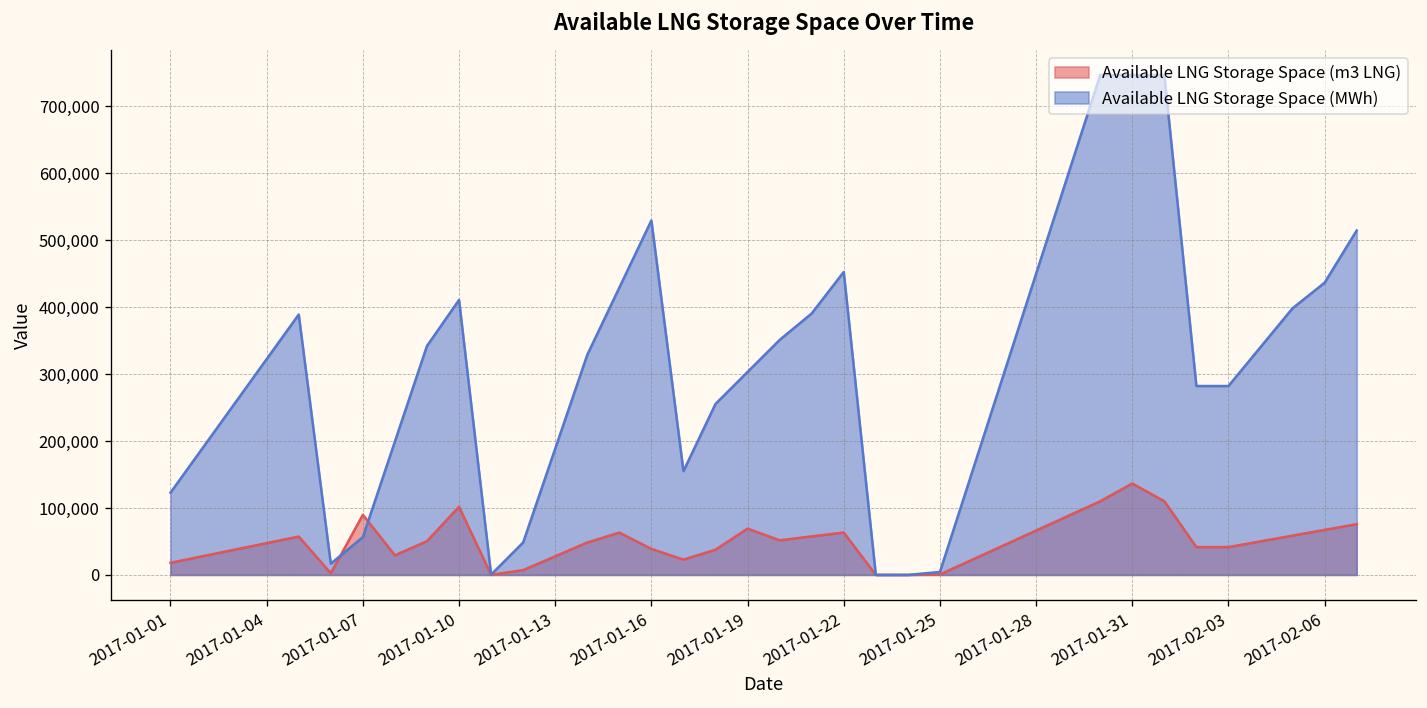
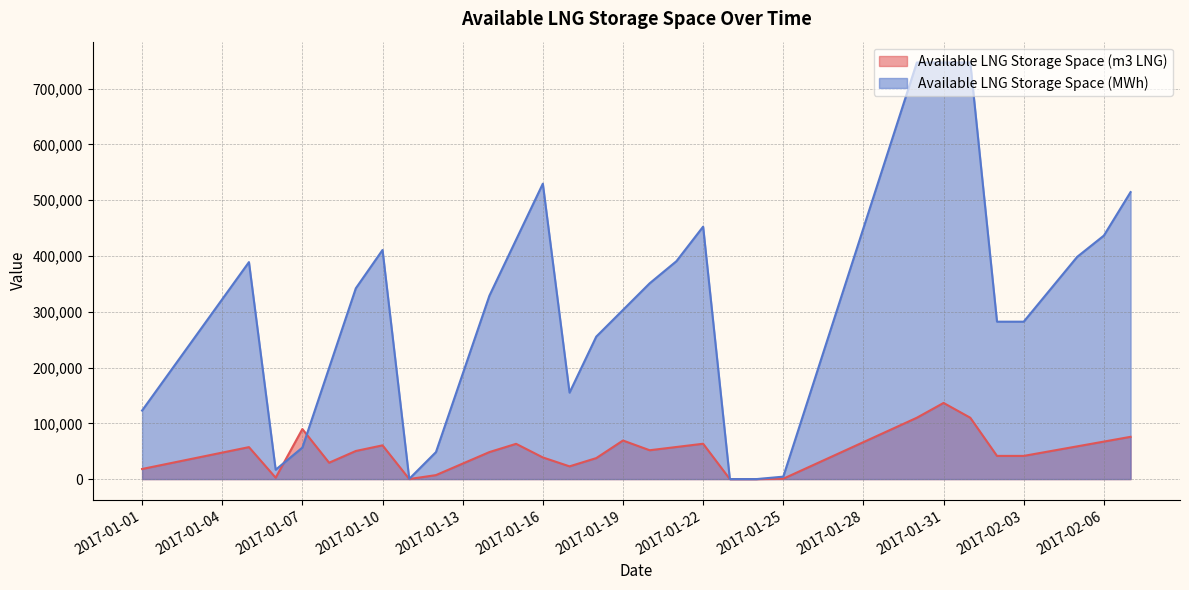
Available LNG Storage Space (m3 LNG), 2017-01-10: 100,000 -> 60,000
